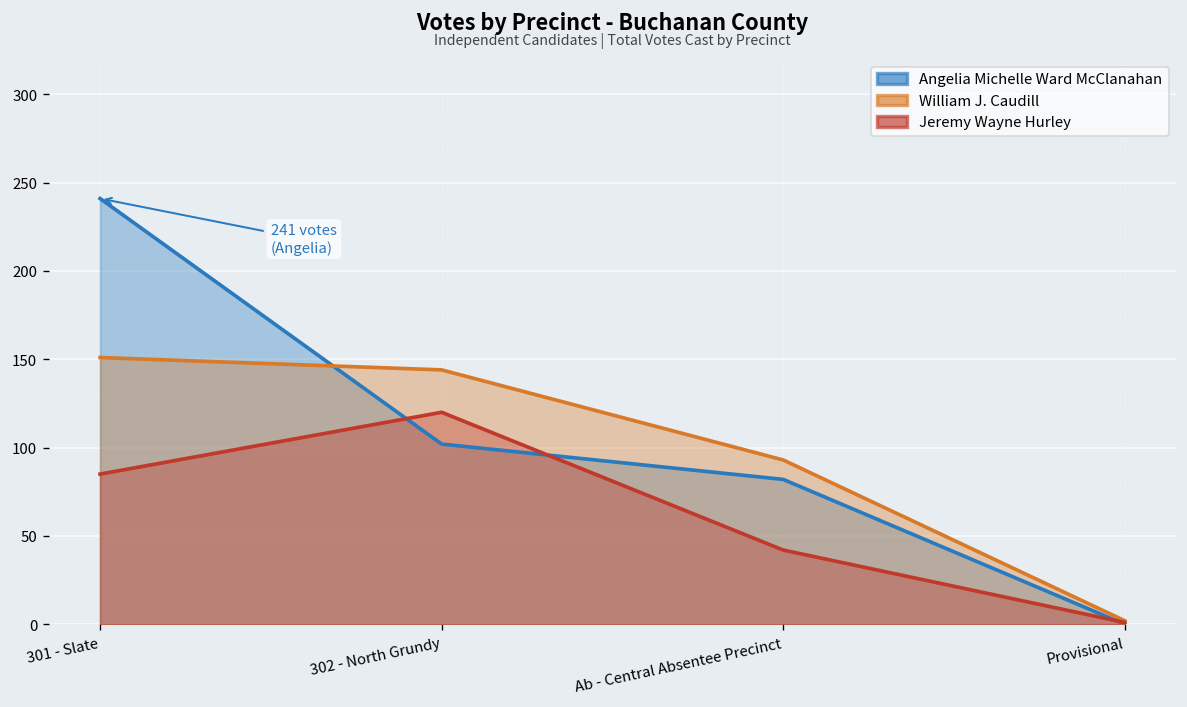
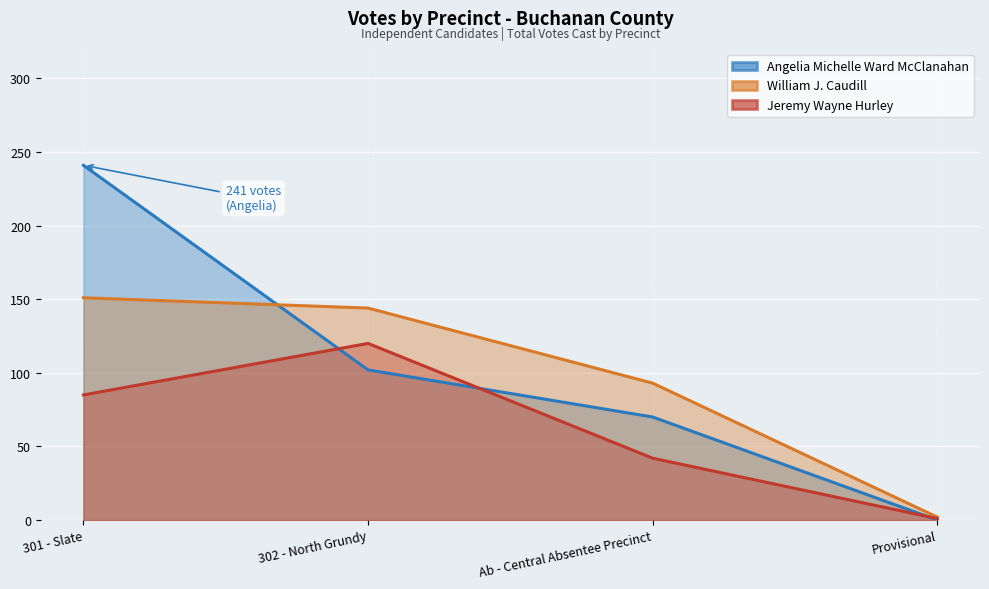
Angelia Michelle Ward McClanahan, Ab - Central Absentee Precinct: 82 -> 70
